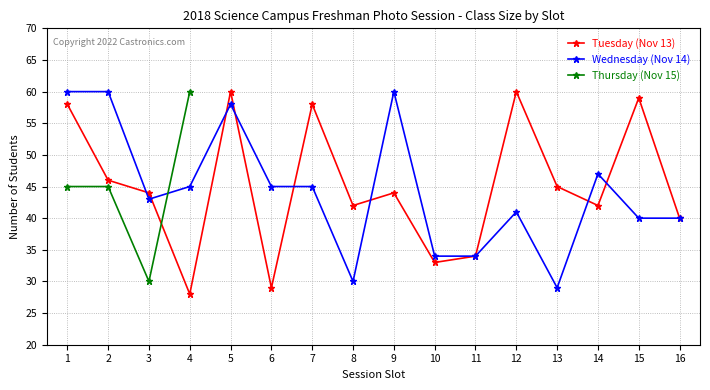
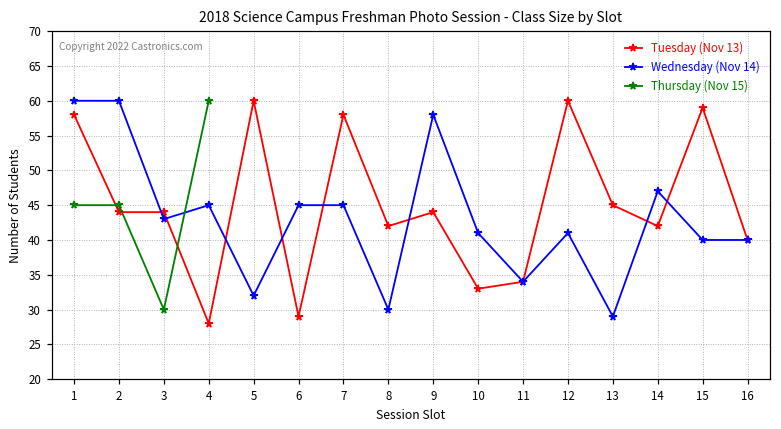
Tuesday (Nov 13), 2: 46 -> 44
Wednesday (Nov 14), 5: 58 -> 32
Wednesday (Nov 14), 9: 60 -> 58
Wednesday (Nov 14), 10: 34 -> 41
